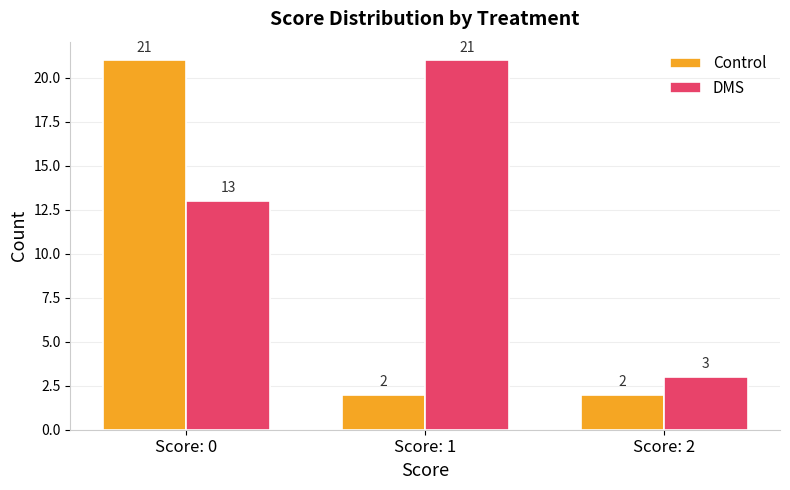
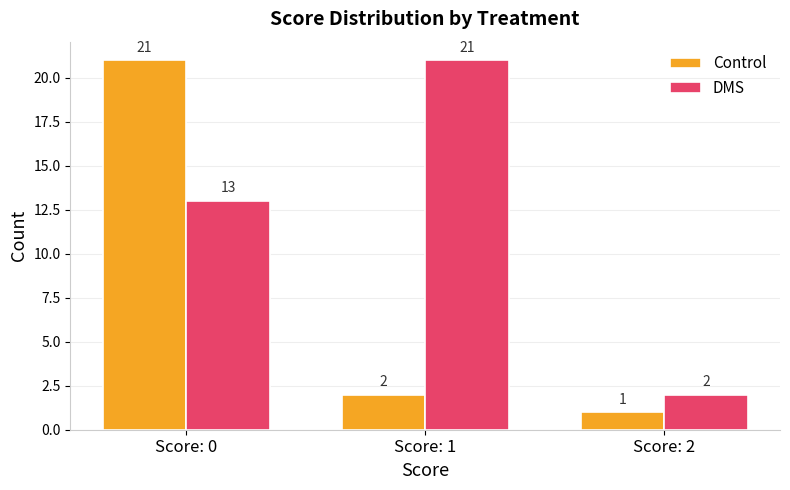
Control, Score: 2: 2 -> 1
DMS, Score: 2: 3 -> 2
